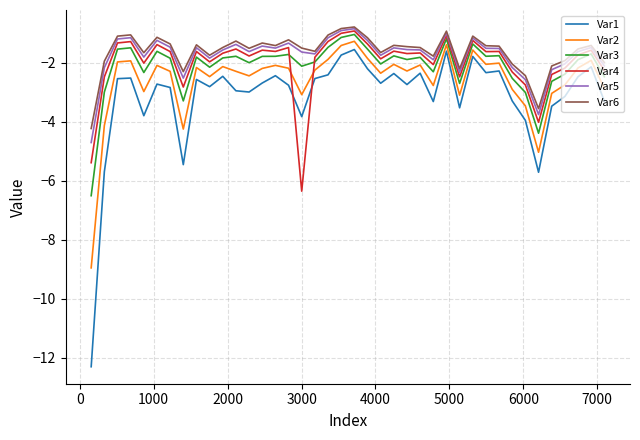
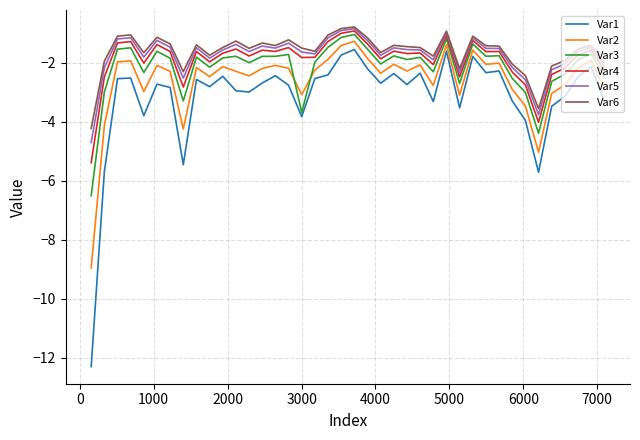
Var3, 3000: -2.1 -> -3.7
Var4, 3000: -6.4 -> -1.8
